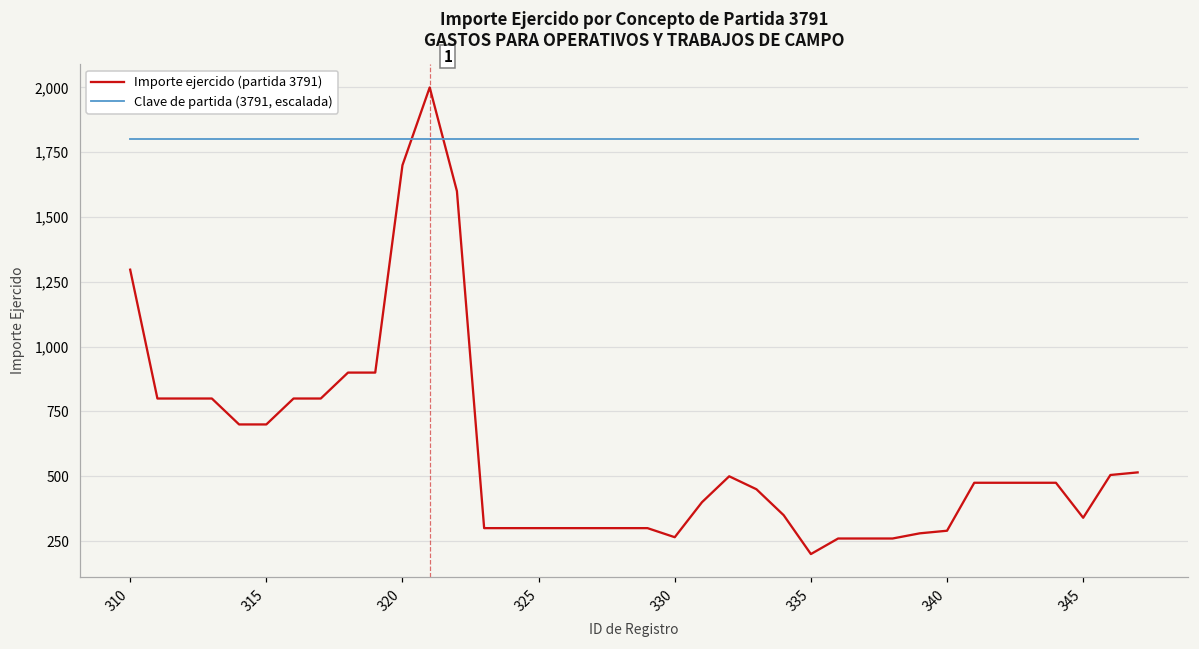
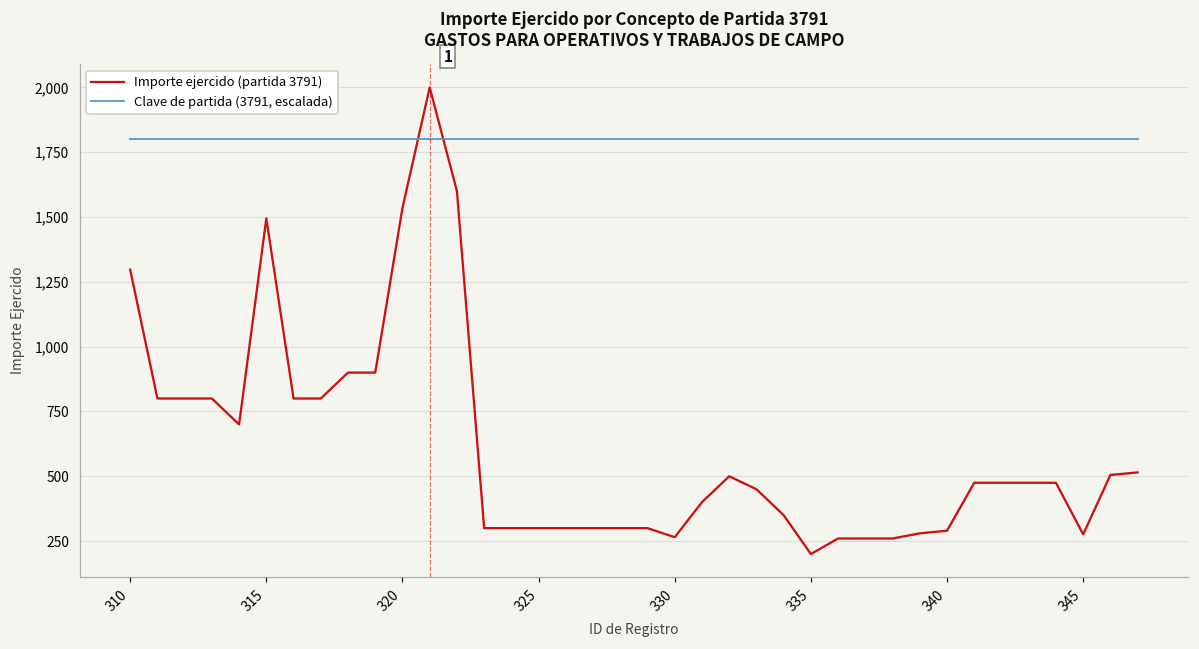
Importe ejercido (partida 3791), 315: 700 -> 1,500
Importe ejercido (partida 3791), 320: 1,700 -> 1,540
Importe ejercido (partida 3791), 345: 340 -> 280
